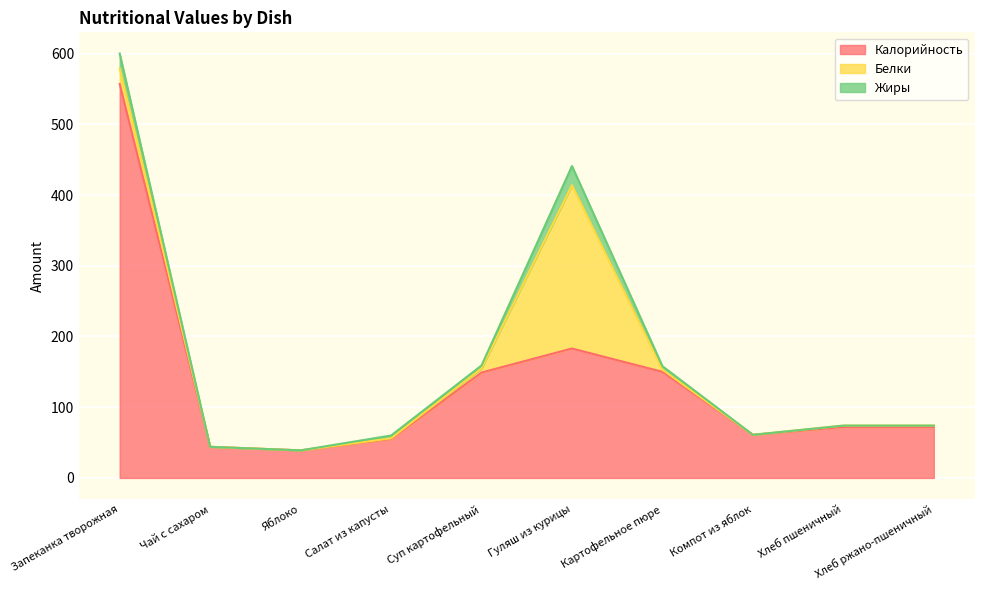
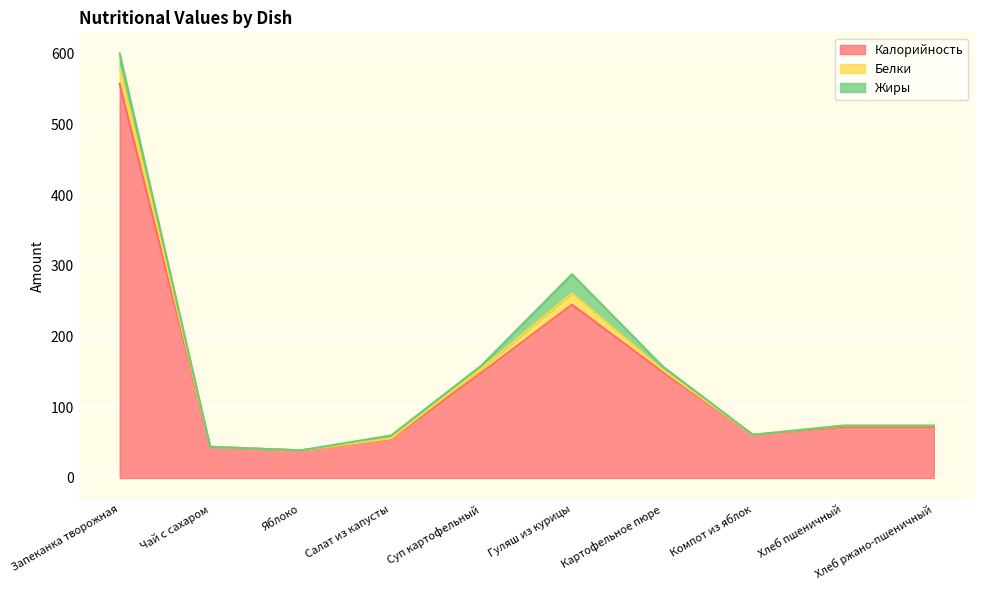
Калорийность, Гуляш из курицы: 180 -> 250
Белки, Гуляш из курицы: 230 -> 20
